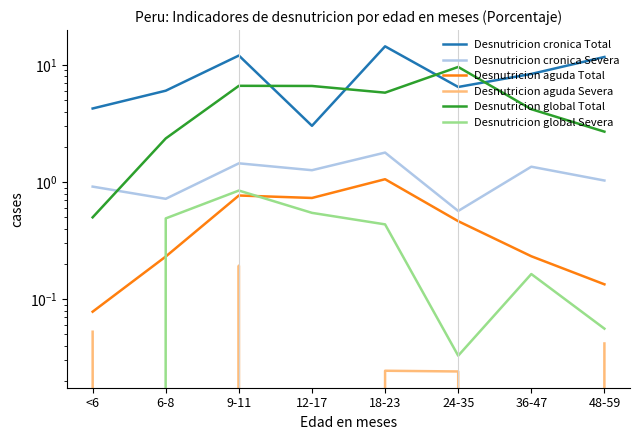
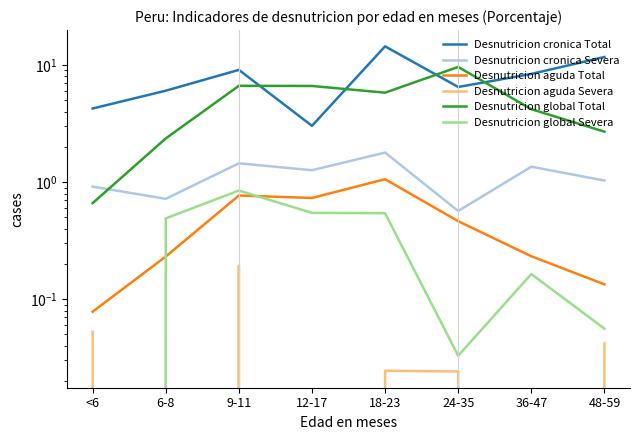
Desnutricion global Total, <6: 0.50 -> 0.7
Desnutricion cronica Total, 9-11: 12 -> 9
Desnutricion global Severa, 18-23: 0.44 -> 0.5
